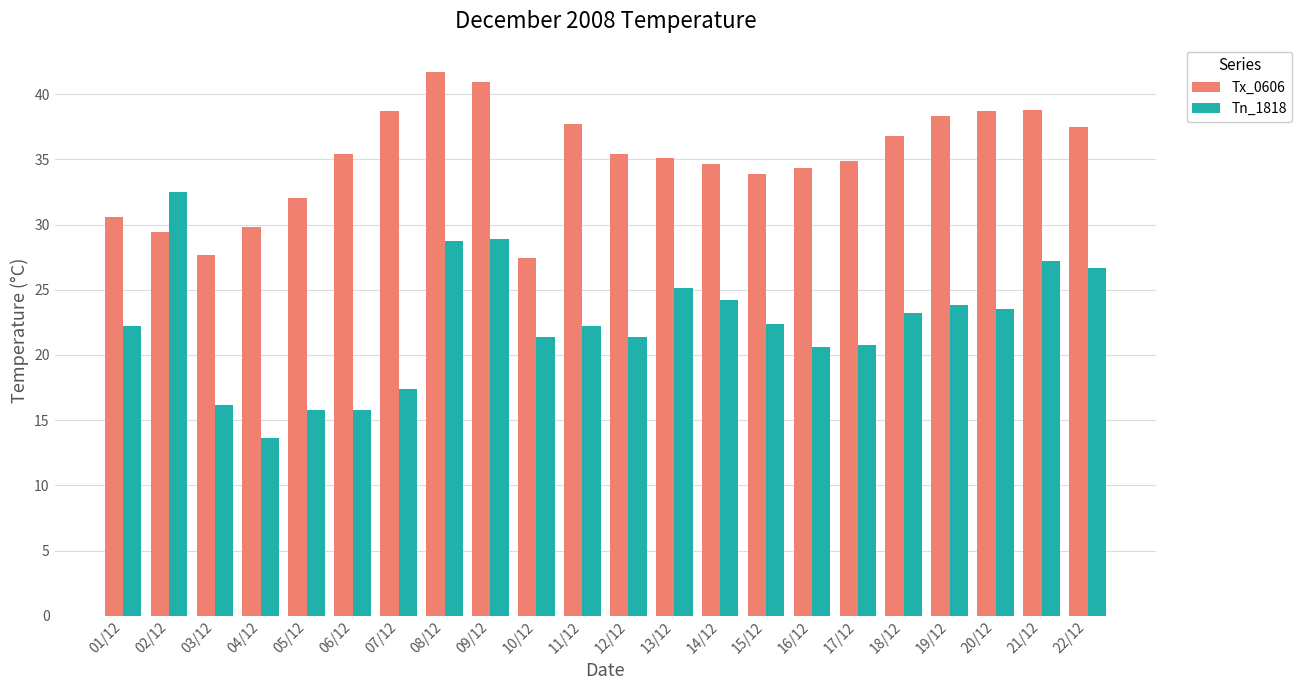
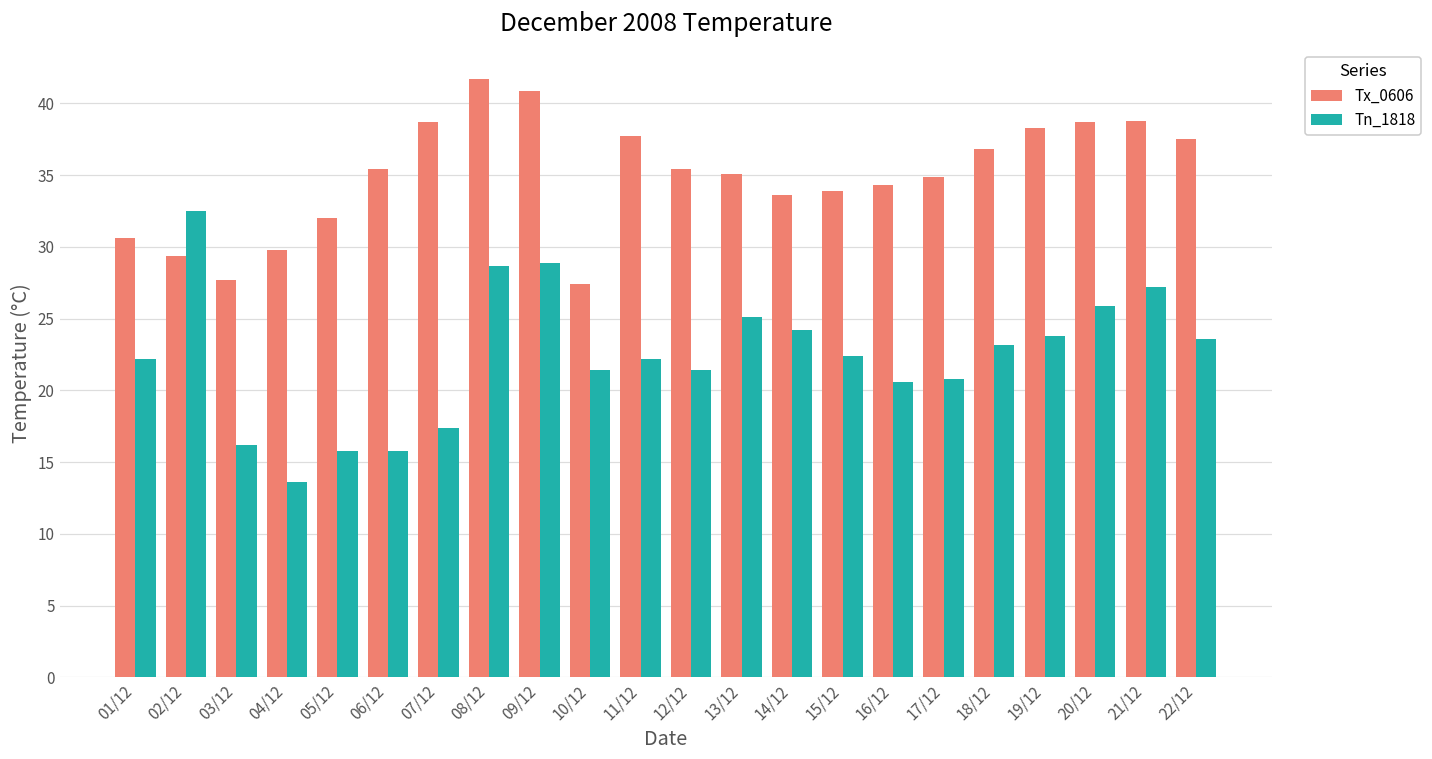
Tx_0606, 14/12: 34.6 -> 33.6
Tn_1818, 20/12: 23.5 -> 25.9
Tn_1818, 22/12: 26.7 -> 23.6
